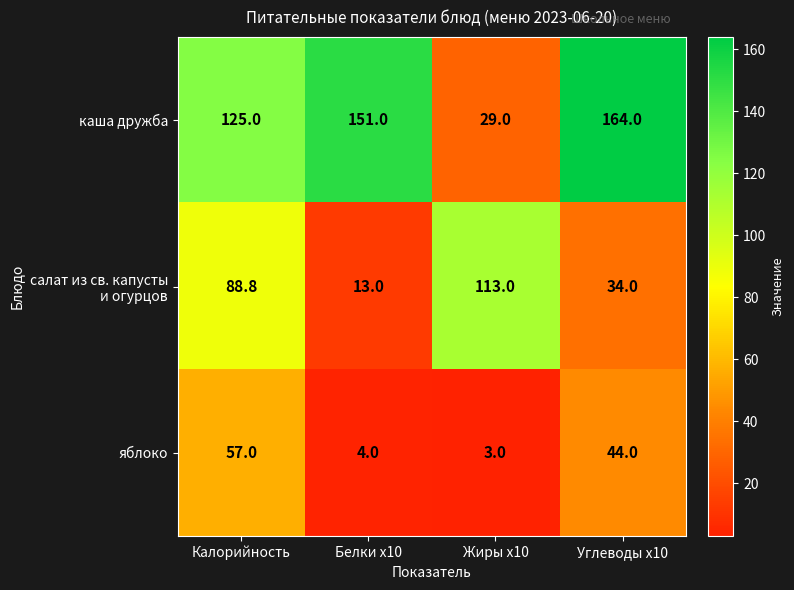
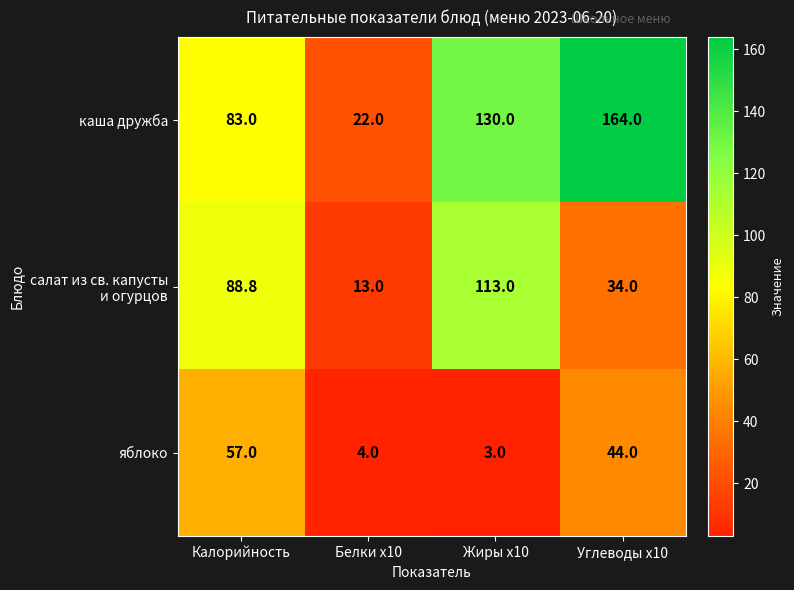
каша дружба, Калорийность: 125.0 -> 83.0
каша дружба, Белки x10: 151.0 -> 22.0
каша дружба, Жиры x10: 29.0 -> 130.0
